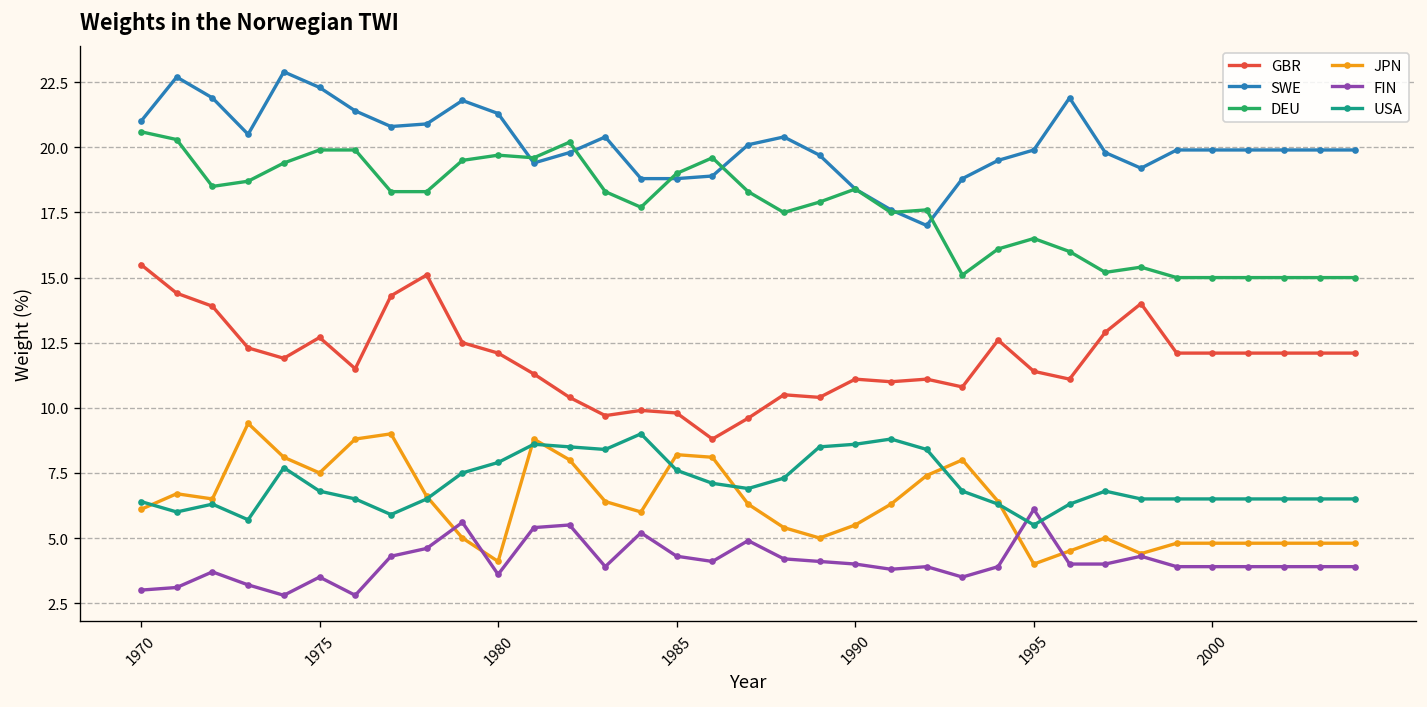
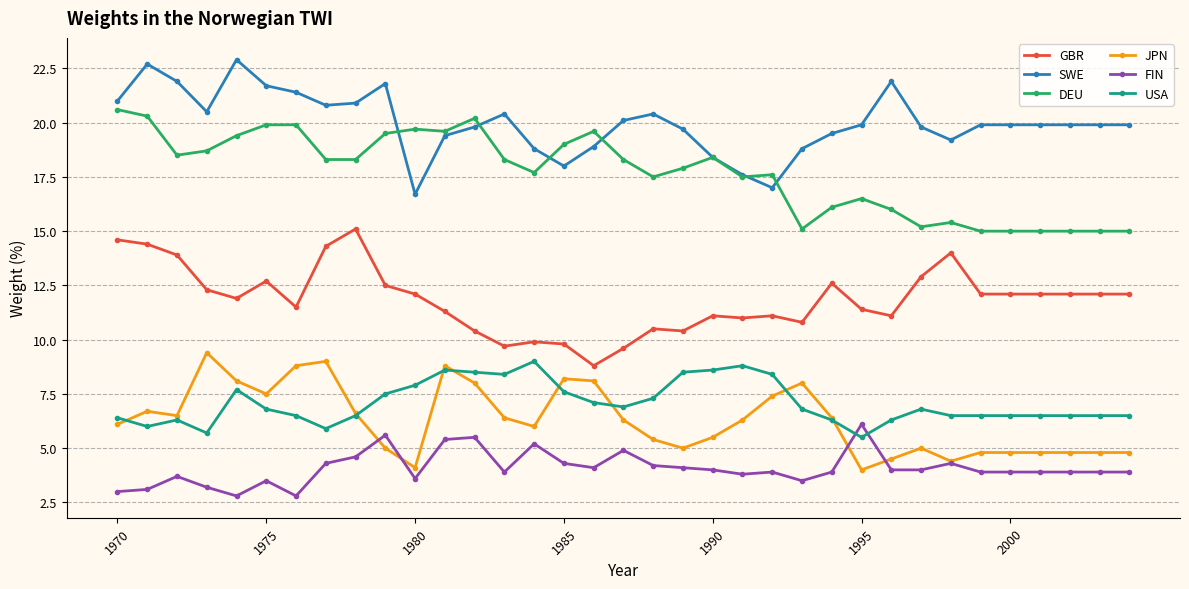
GBR, 1970: 15.5 -> 14.6
SWE, 1975: 22.3 -> 21.7
SWE, 1980: 21.3 -> 16.7
SWE, 1985: 18.8 -> 18.0
